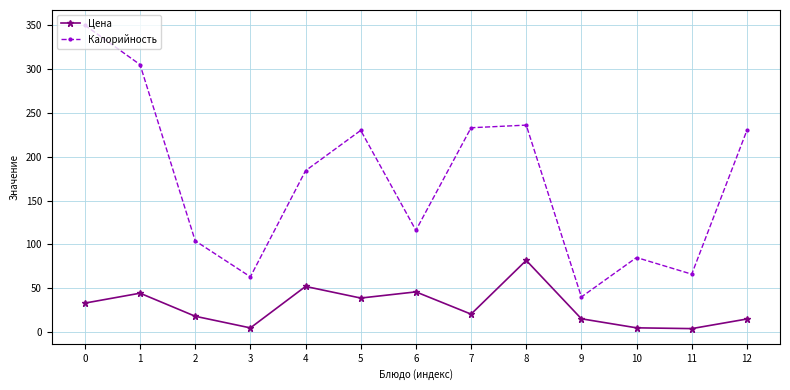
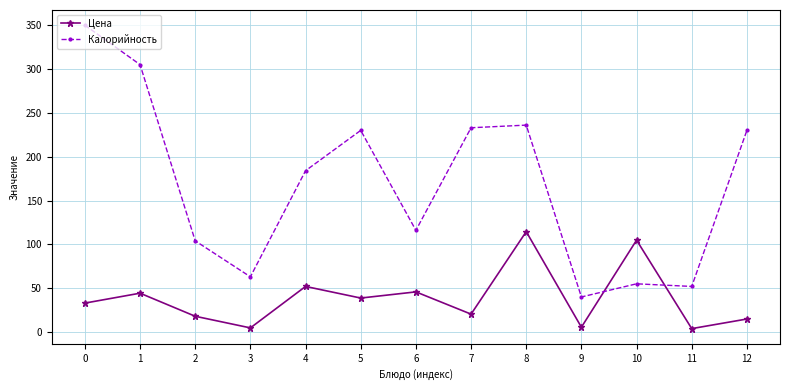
Цена, 8: 80 -> 110
Цена, 9: 20 -> 10
Цена, 10: 0 -> 100
Калорийность, 10: 90 -> 60
Калорийность, 11: 70 -> 50
